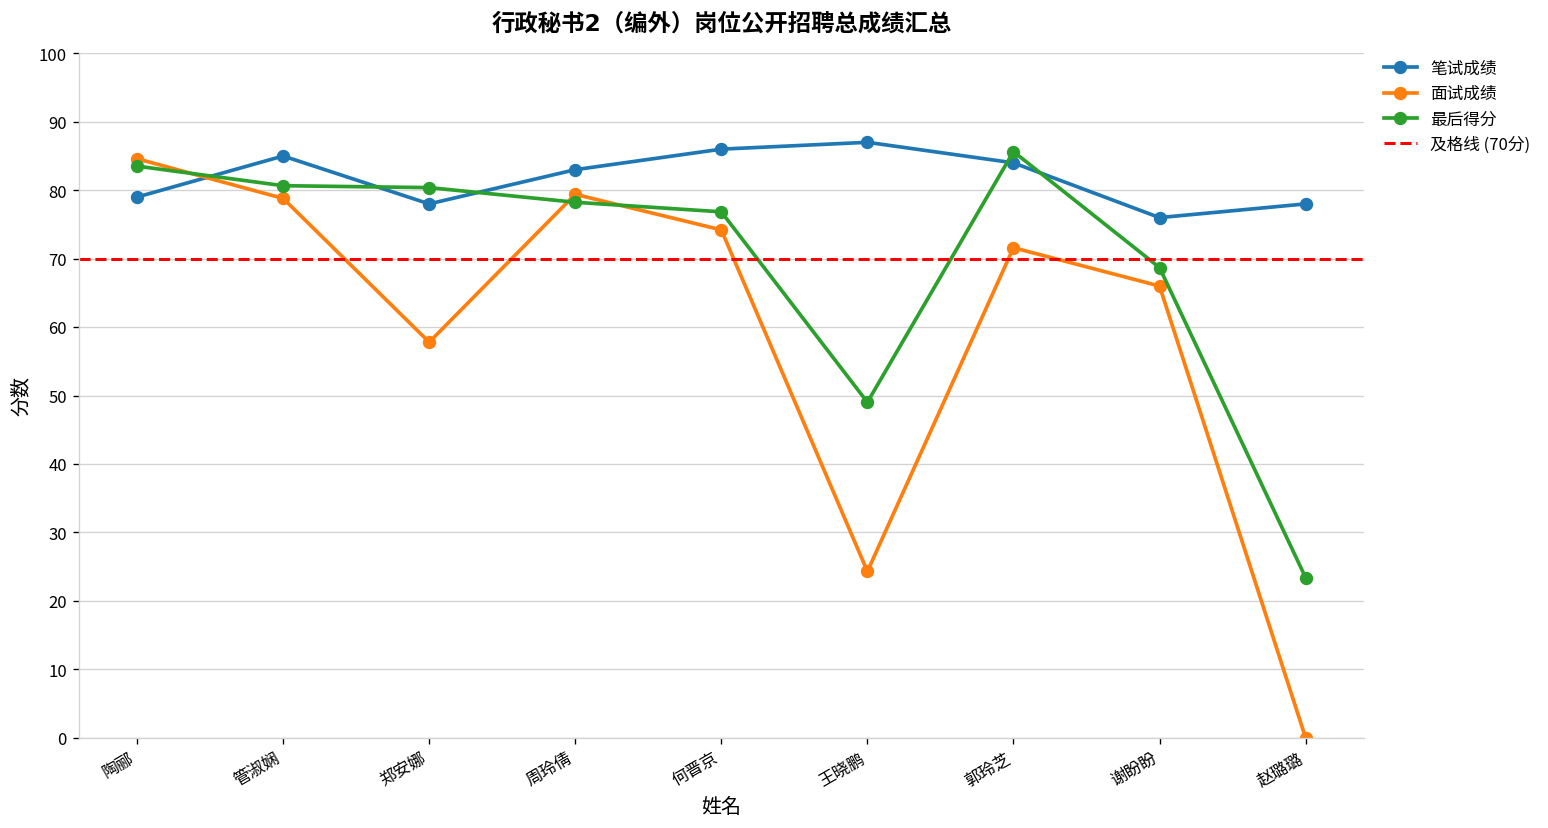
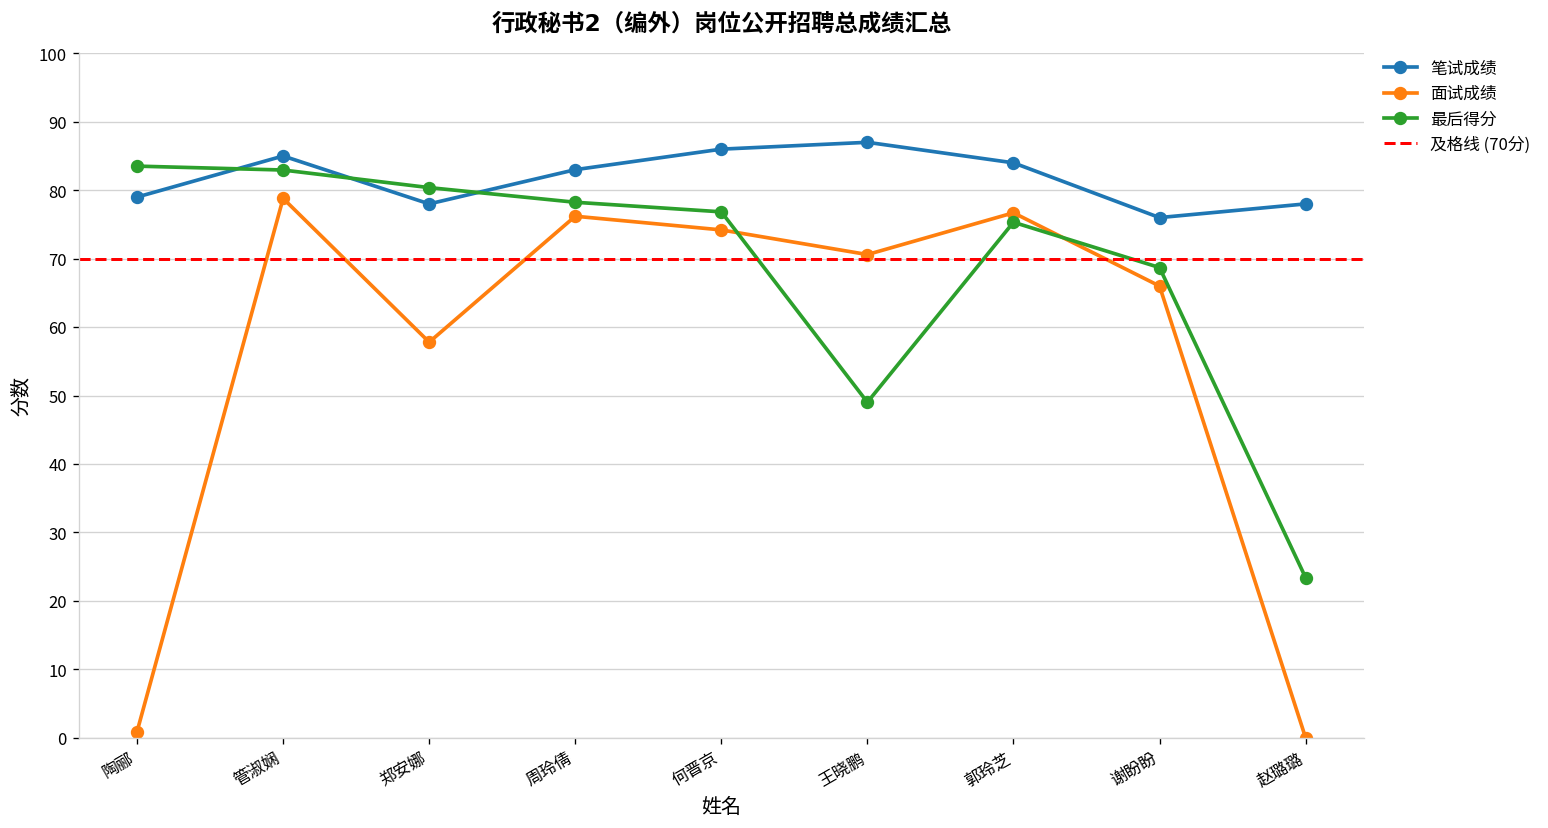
面试成绩, 陶郦: 85 -> 1
最后得分, 管淑娴: 81 -> 83
面试成绩, 周玲倩: 79 -> 76
面试成绩, 王晓鹏: 24 -> 71
面试成绩, 郭玲芝: 72 -> 77
最后得分, 郭玲芝: 86 -> 75
